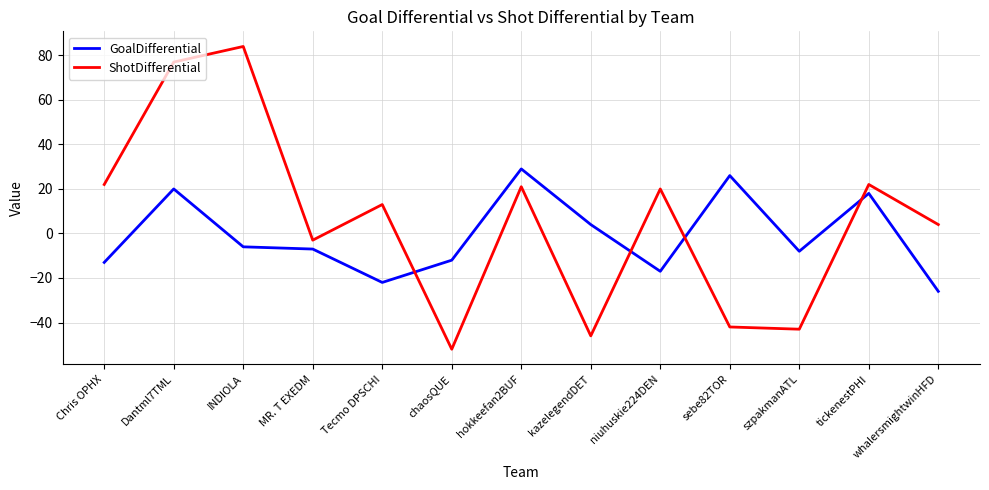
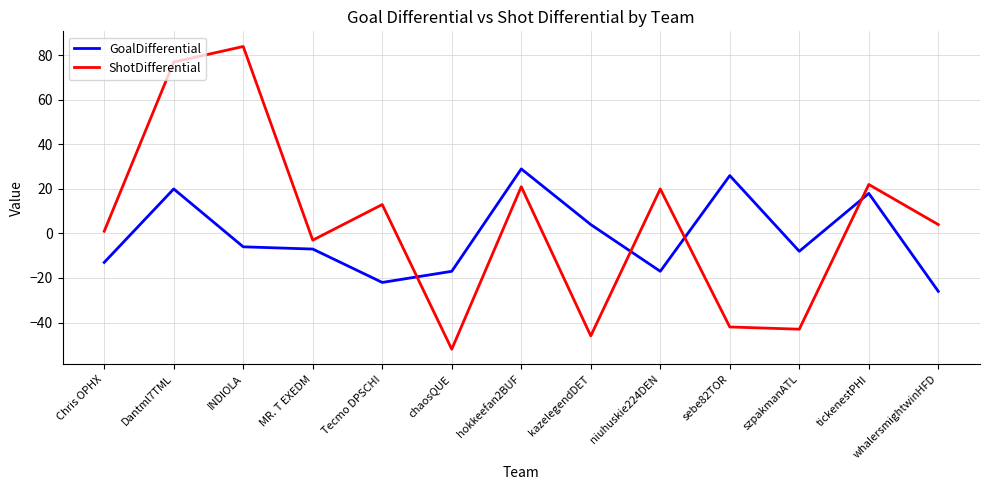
ShotDifferential, Chris OPHX: 22 -> 1
GoalDifferential, chaosQUE: -12 -> -17
